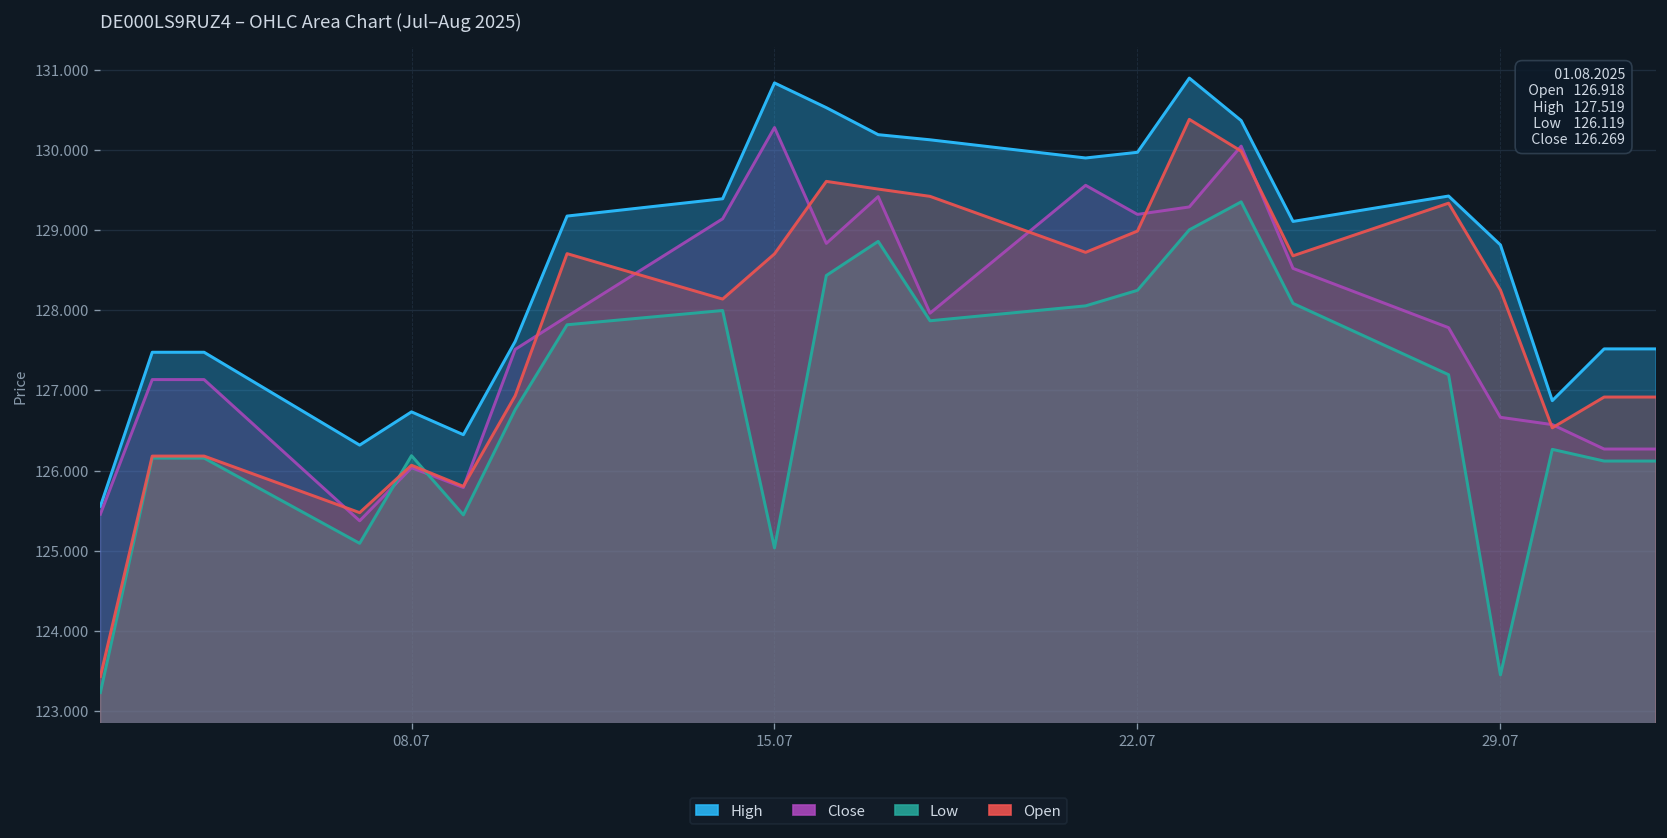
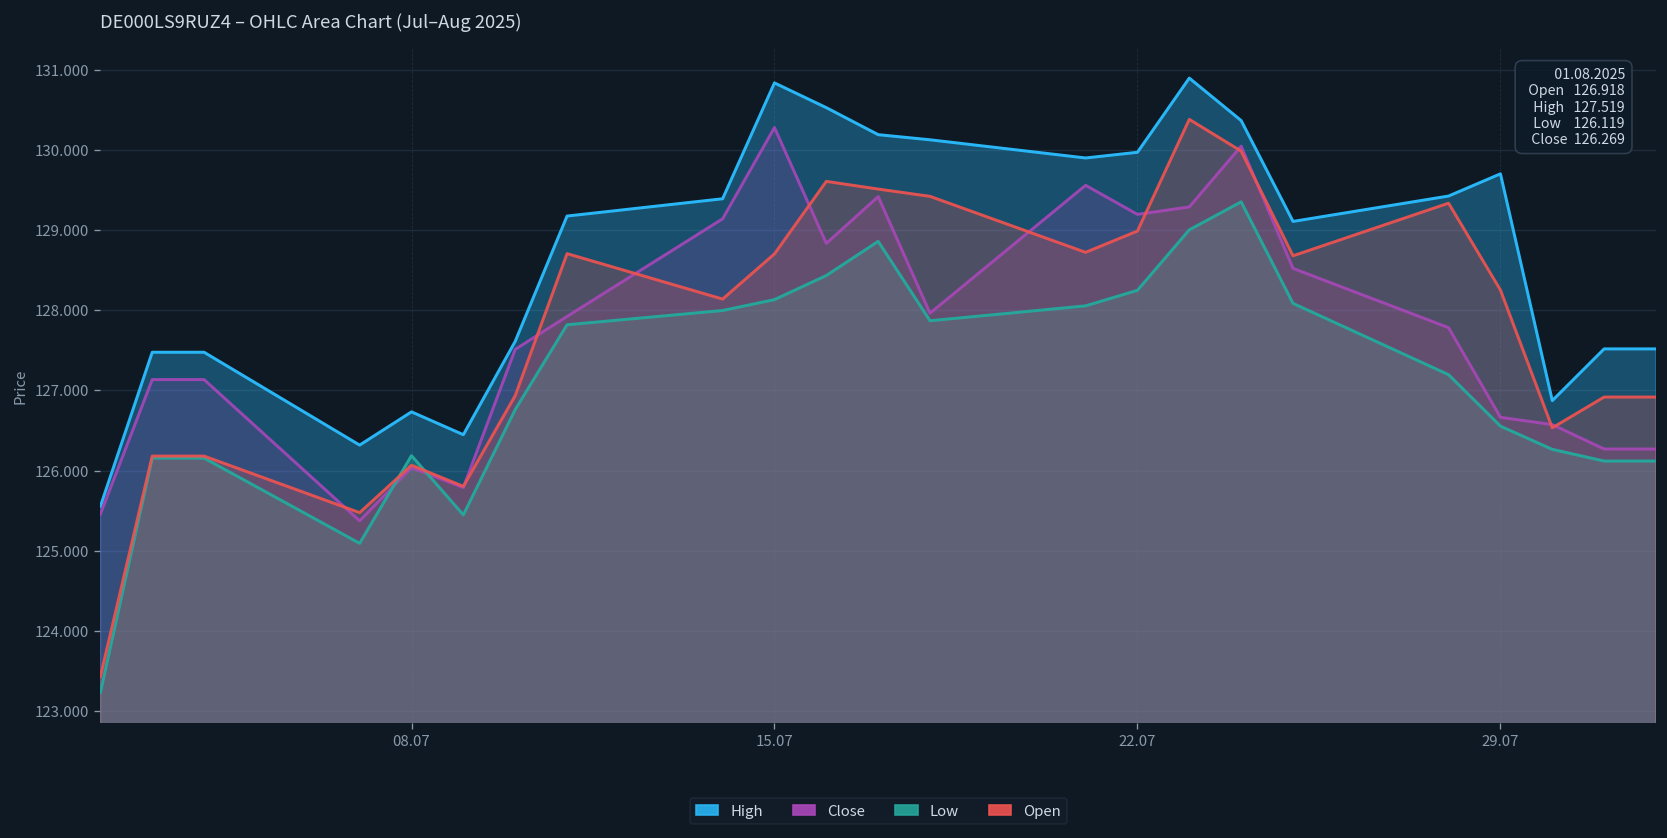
Low, 15.07: 125.0 -> 128.1
High, 29.07: 128.8 -> 129.7
Low, 29.07: 123.5 -> 126.6
